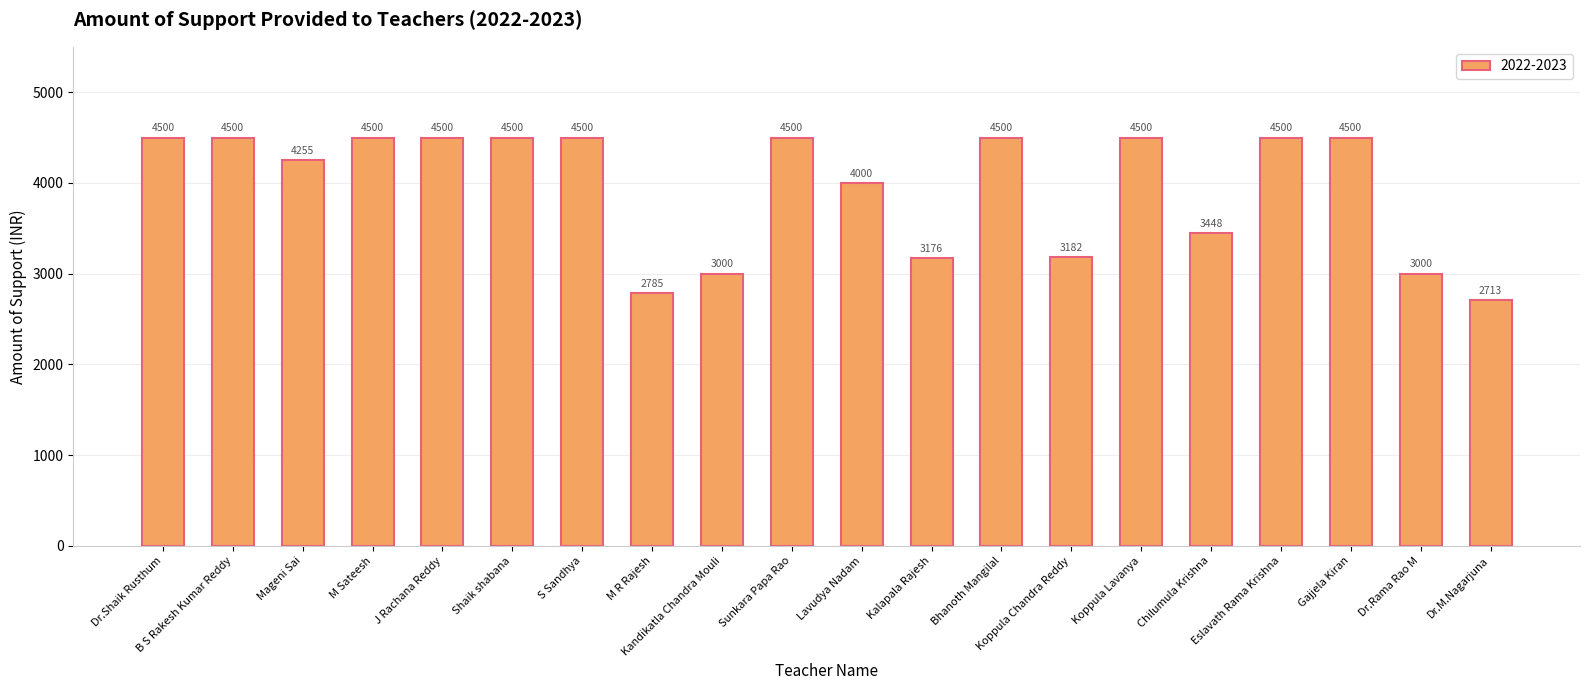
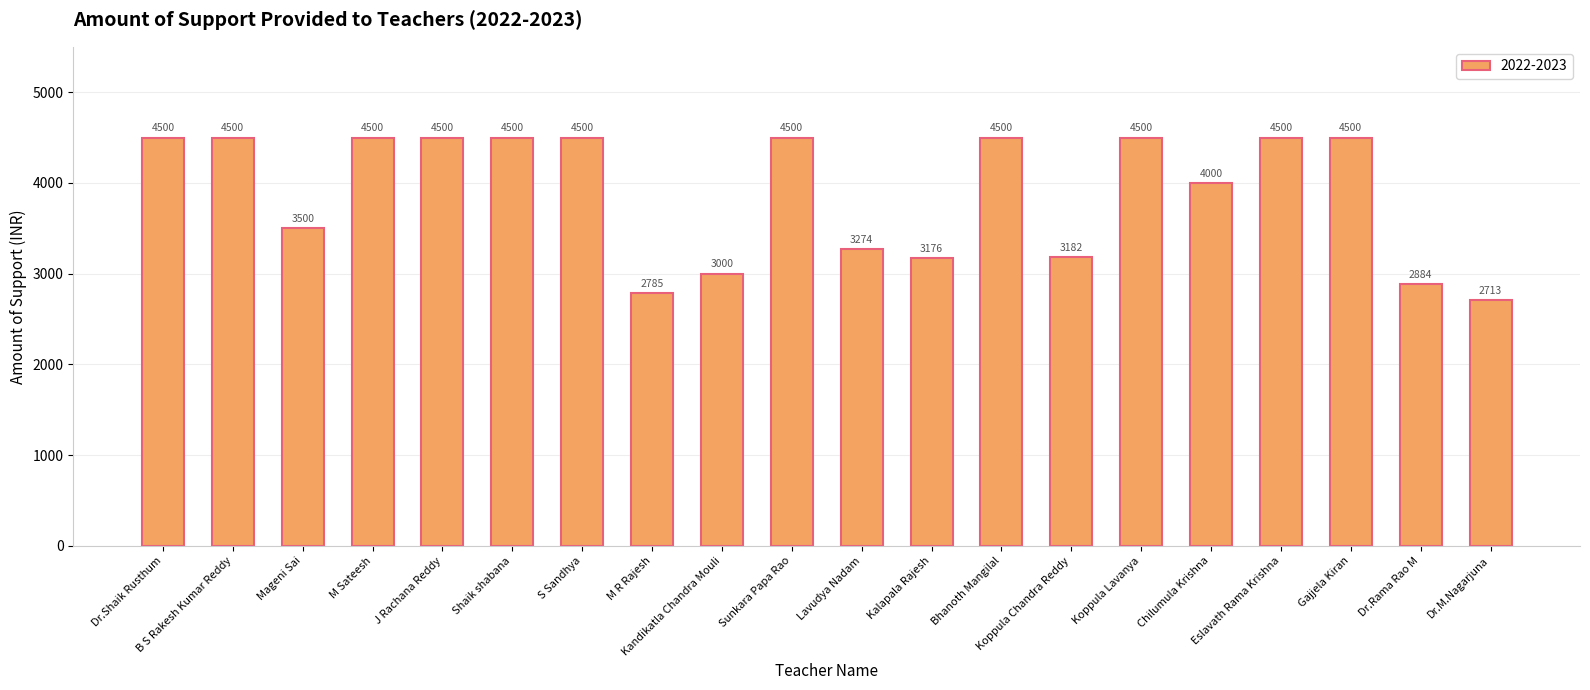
Mageni Sai: 4255 -> 3500
Lavudya Nadam: 4000 -> 3274
Chilumula Krishna: 3448 -> 4000
Dr.Rama Rao M: 3000 -> 2884
